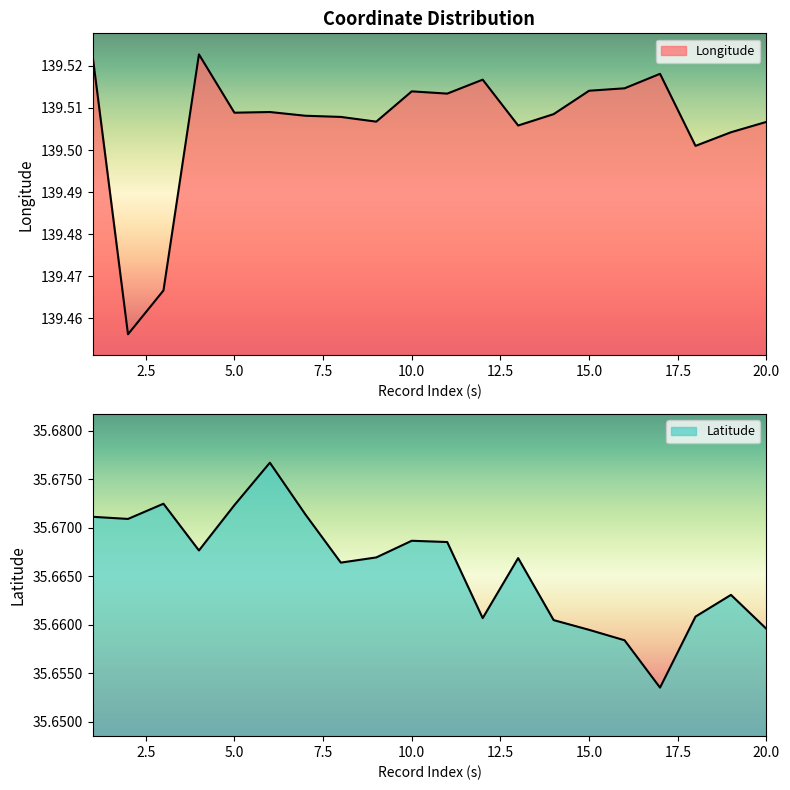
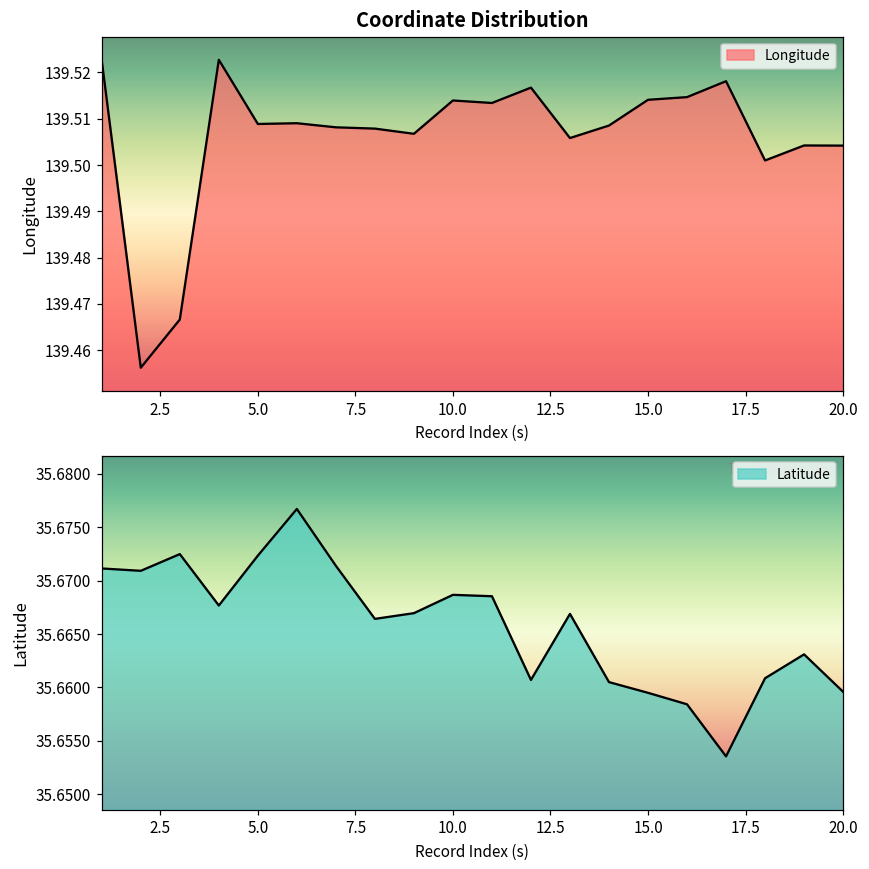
Coordinate Distribution, 20.0: 139.507 -> 139.504
